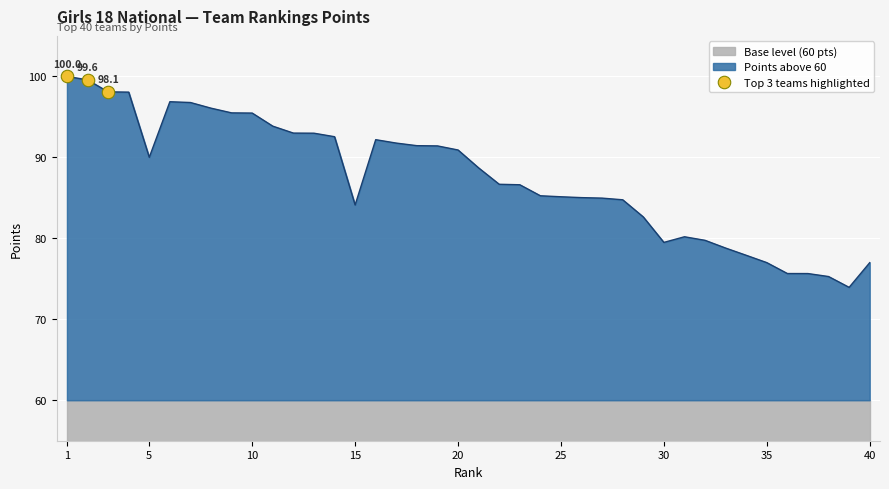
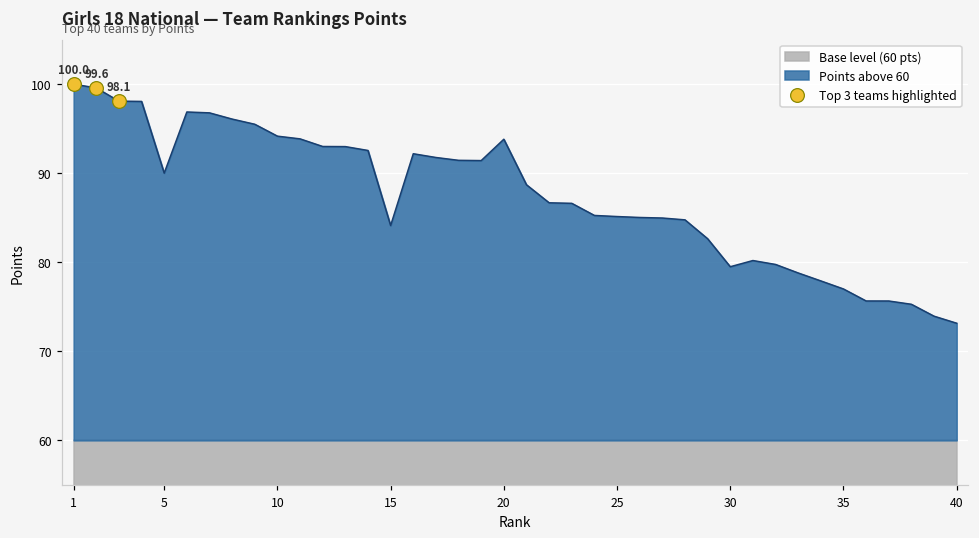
Points above 60, 10: 95 -> 94
Points above 60, 20: 91 -> 94
Points above 60, 40: 77 -> 73
